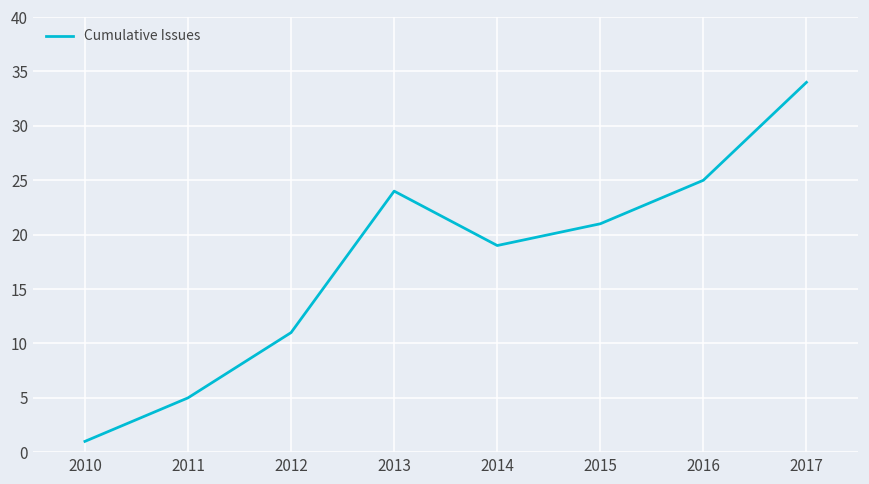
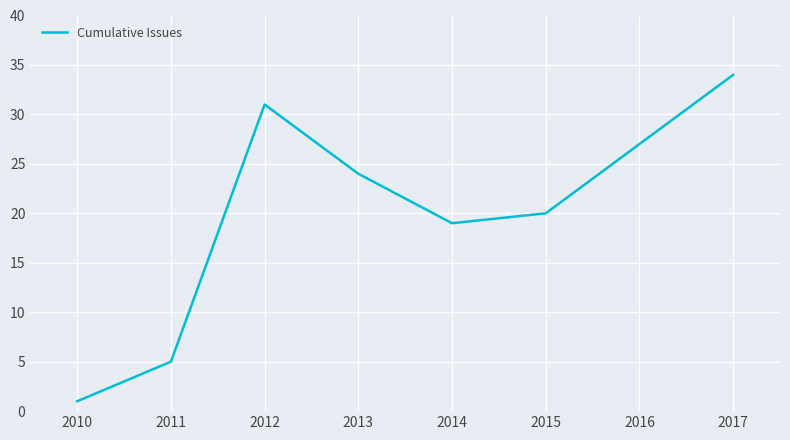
2012: 11 -> 31
2015: 21 -> 20
2016: 25 -> 27
